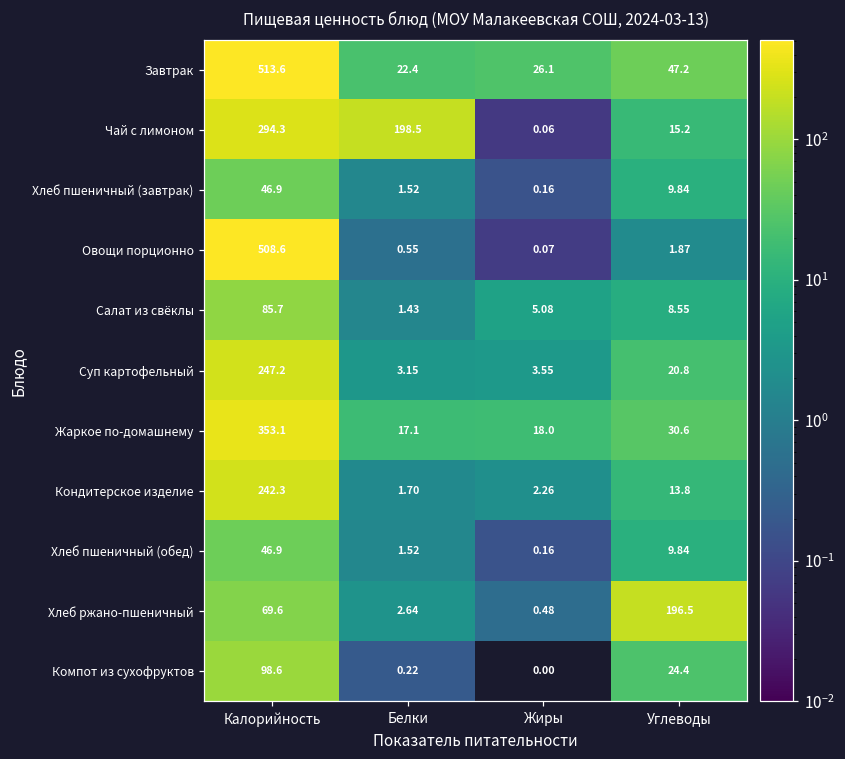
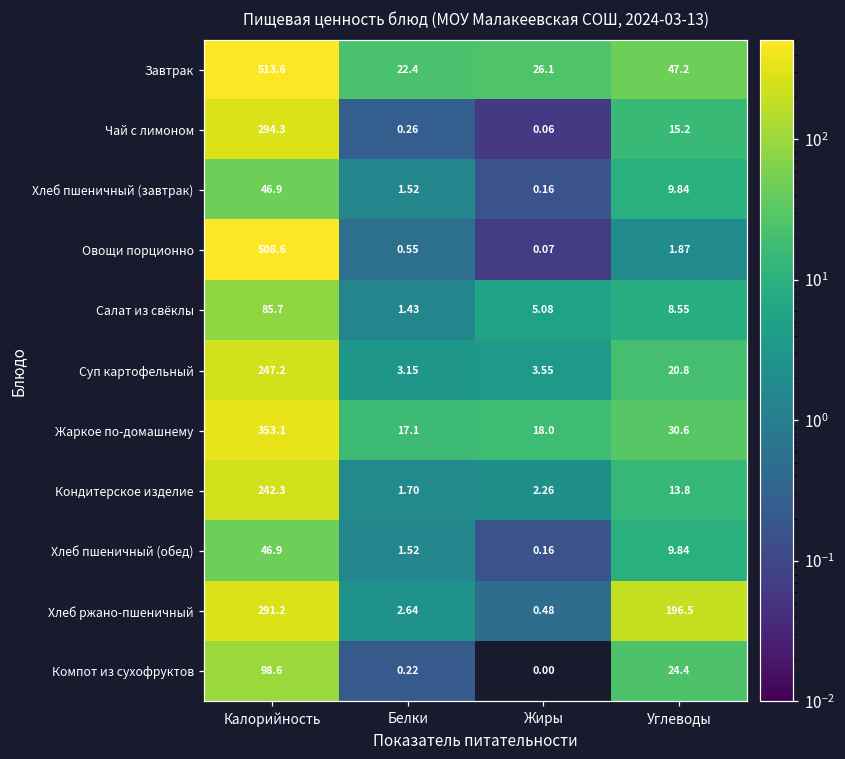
Чай с лимоном, Белки: 198.5 -> 0.26
Хлеб ржано-пшеничный, Калорийность: 69.6 -> 291.2
